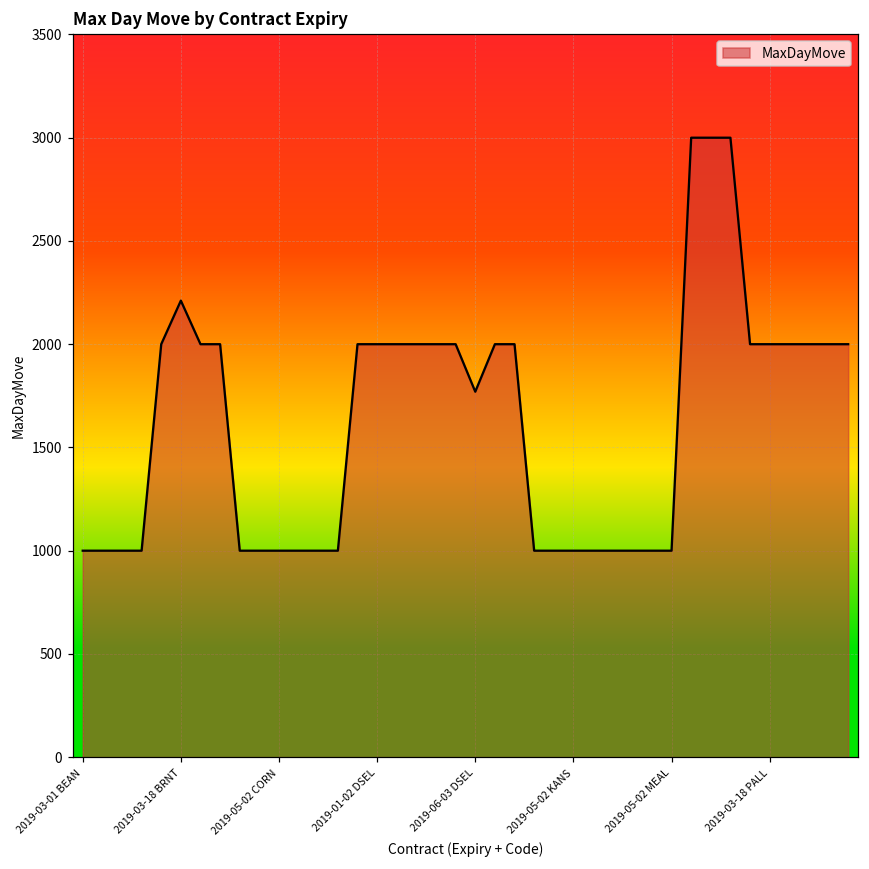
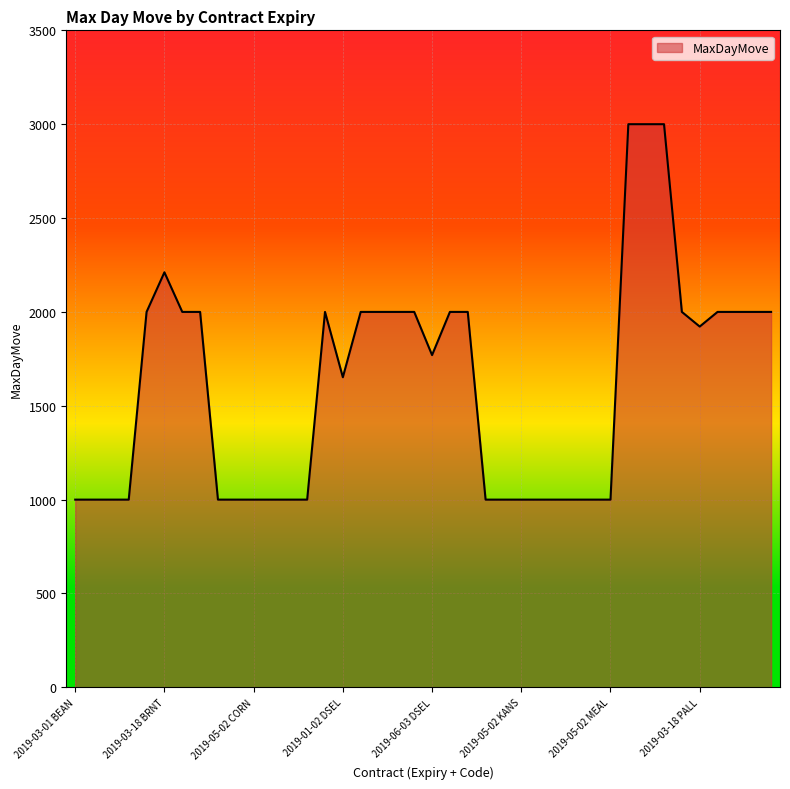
2019-01-02 DSEL: 2000 -> 1650
2019-03-18 PALL: 2000 -> 1920
